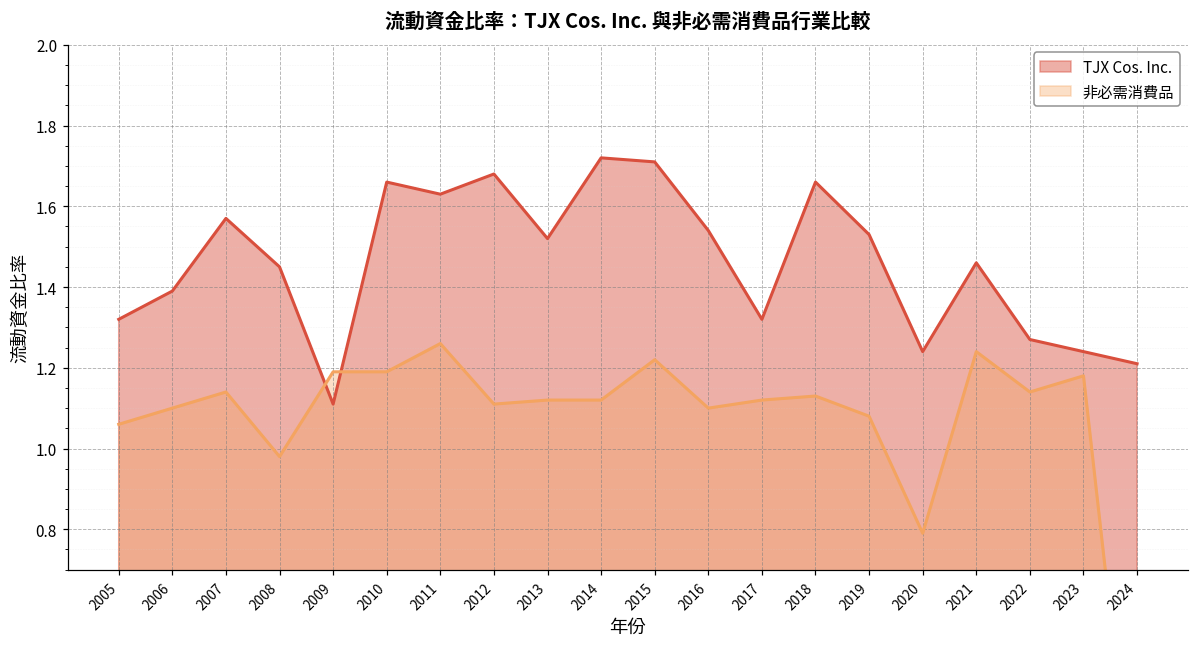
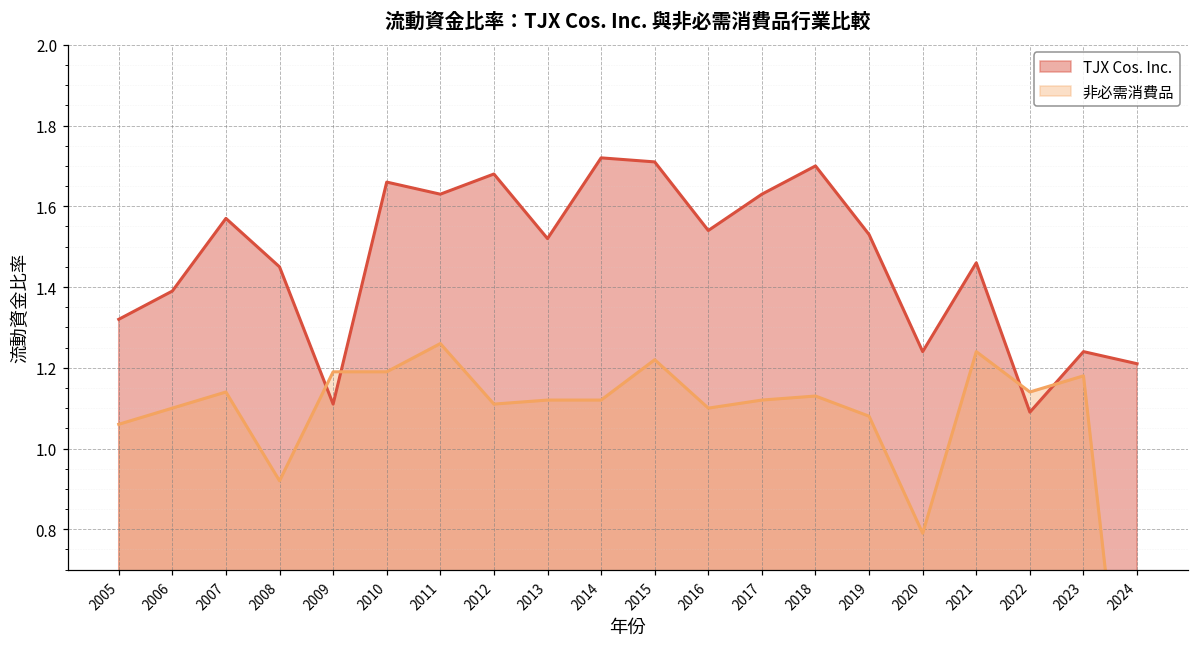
非必需消費品, 2008: 0.98 -> 0.92
TJX Cos. Inc., 2017: 1.32 -> 1.63
TJX Cos. Inc., 2018: 1.66 -> 1.70
TJX Cos. Inc., 2022: 1.27 -> 1.09
